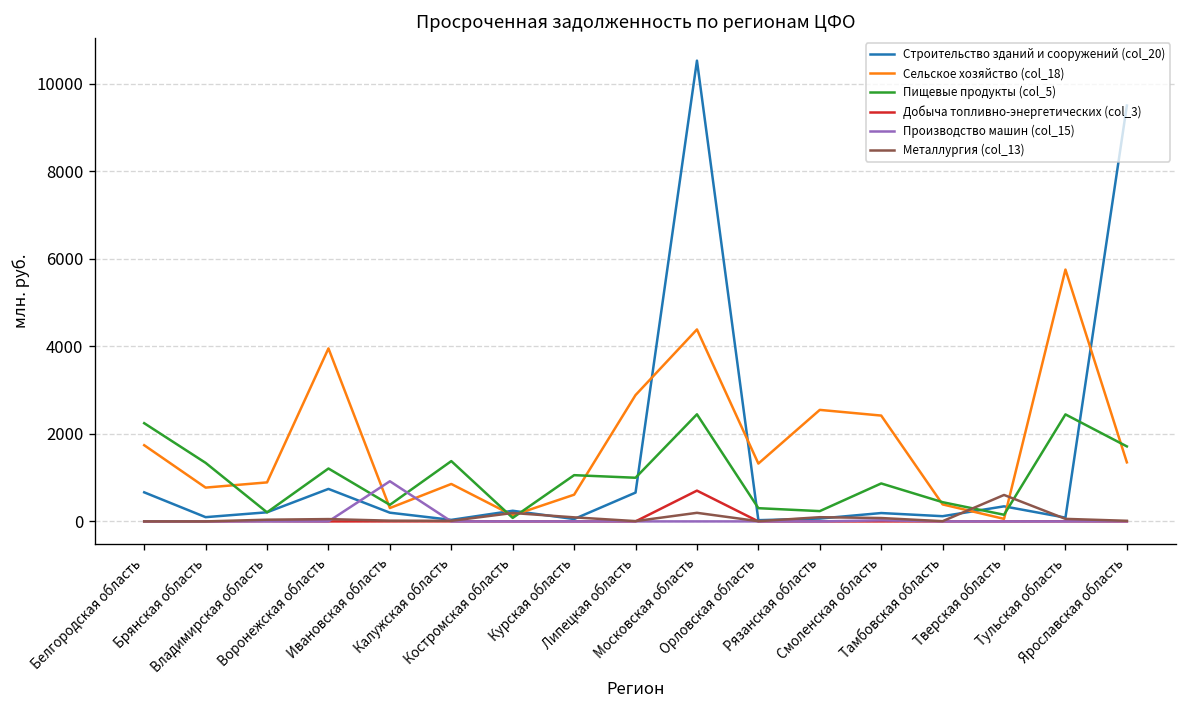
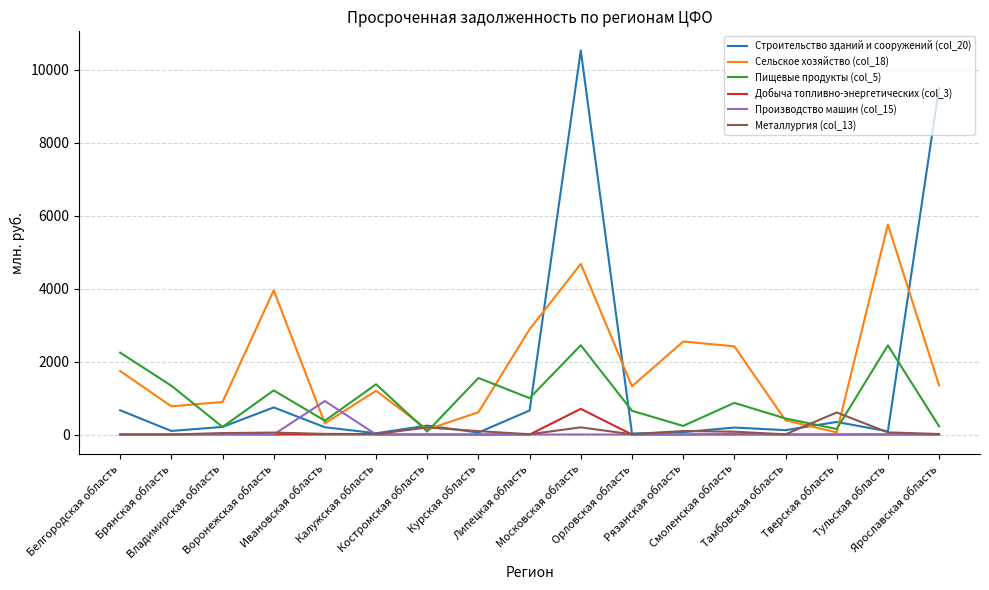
Сельское хозяйство (col_18), Калужская область: 900 -> 1200
Пищевые продукты (col_5), Курская область: 1100 -> 1500
Сельское хозяйство (col_18), Московская область: 4400 -> 4700
Пищевые продукты (col_5), Орловская область: 300 -> 700
Пищевые продукты (col_5), Ярославская область: 1700 -> 200
